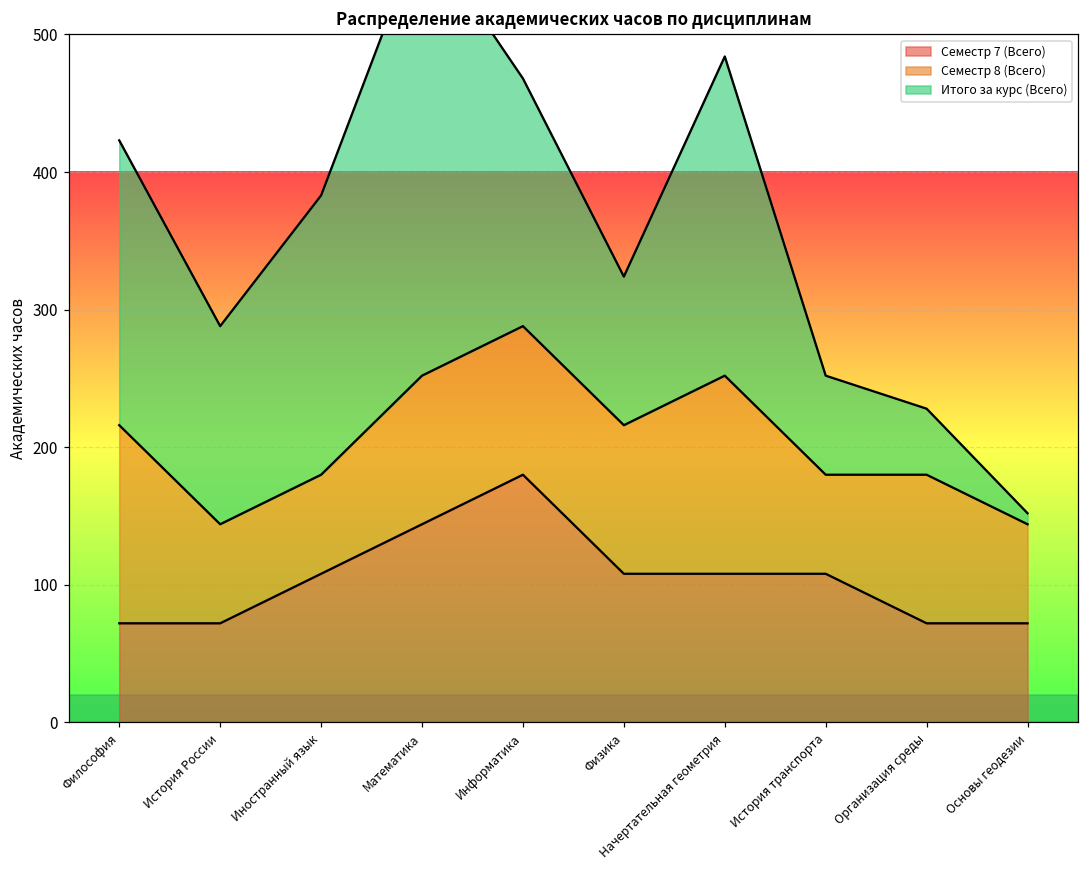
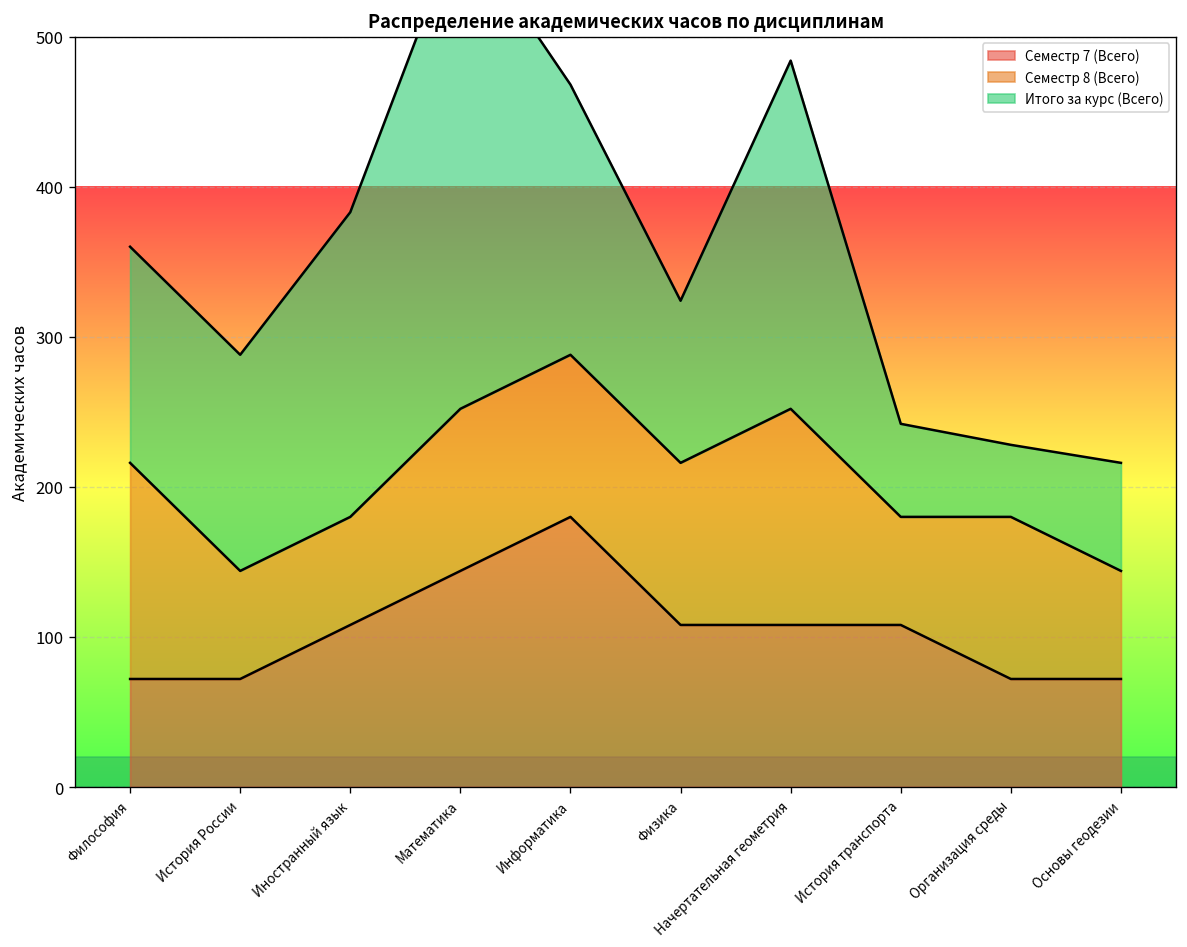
Итого за курс (Всего), Философия: 207 -> 144
Итого за курс (Всего), История транспорта: 72 -> 62
Итого за курс (Всего), Основы геодезии: 8 -> 72
